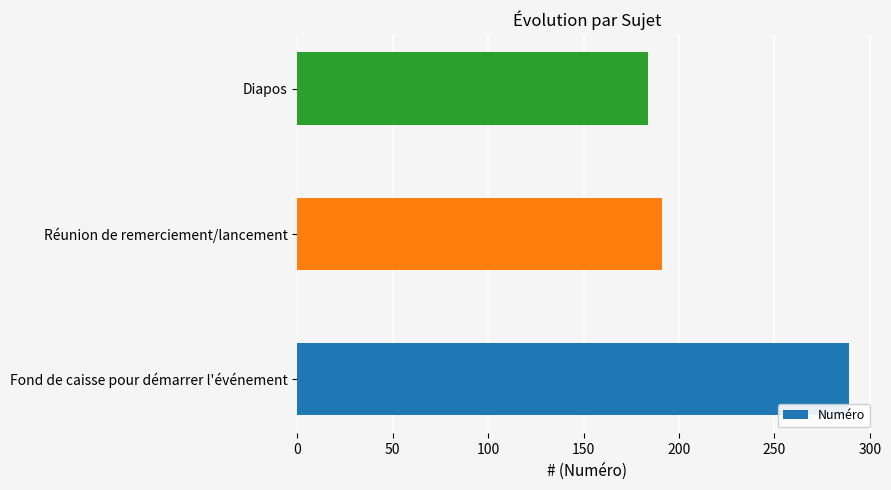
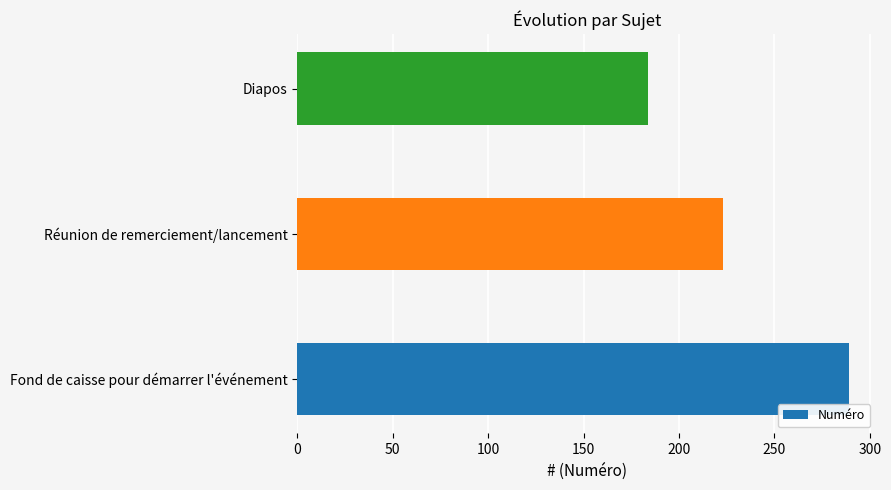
Réunion de remerciement/lancement: 191 -> 223
